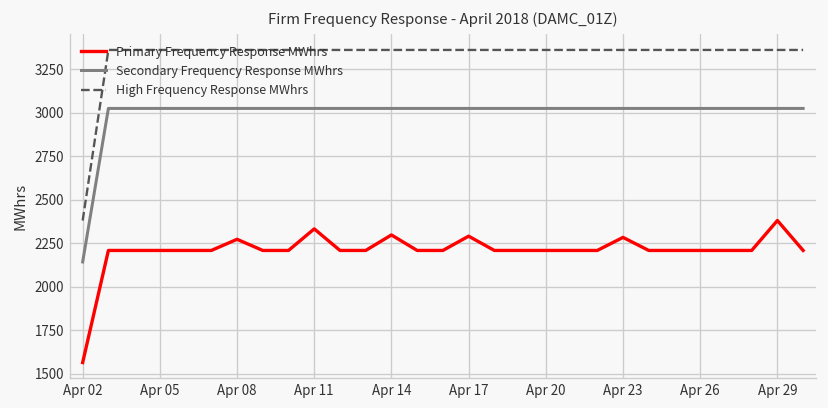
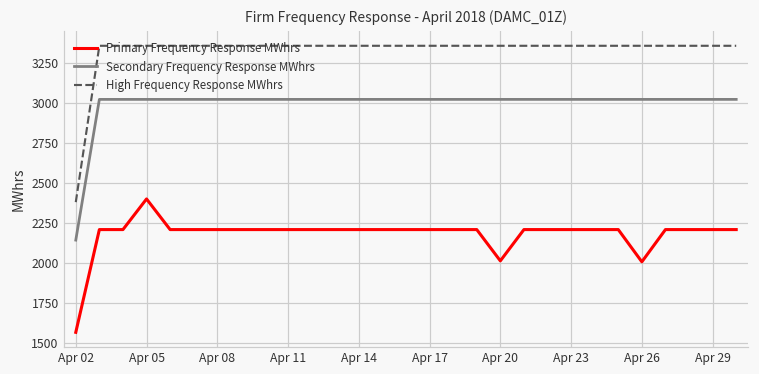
Primary Frequency Response MWhrs, Apr 05: 2210 -> 2400
Primary Frequency Response MWhrs, Apr 08: 2270 -> 2210
Primary Frequency Response MWhrs, Apr 11: 2330 -> 2210
Primary Frequency Response MWhrs, Apr 14: 2300 -> 2210
Primary Frequency Response MWhrs, Apr 17: 2290 -> 2210
Primary Frequency Response MWhrs, Apr 20: 2210 -> 2010
Primary Frequency Response MWhrs, Apr 23: 2280 -> 2210
Primary Frequency Response MWhrs, Apr 26: 2210 -> 2010
Primary Frequency Response MWhrs, Apr 29: 2380 -> 2210
